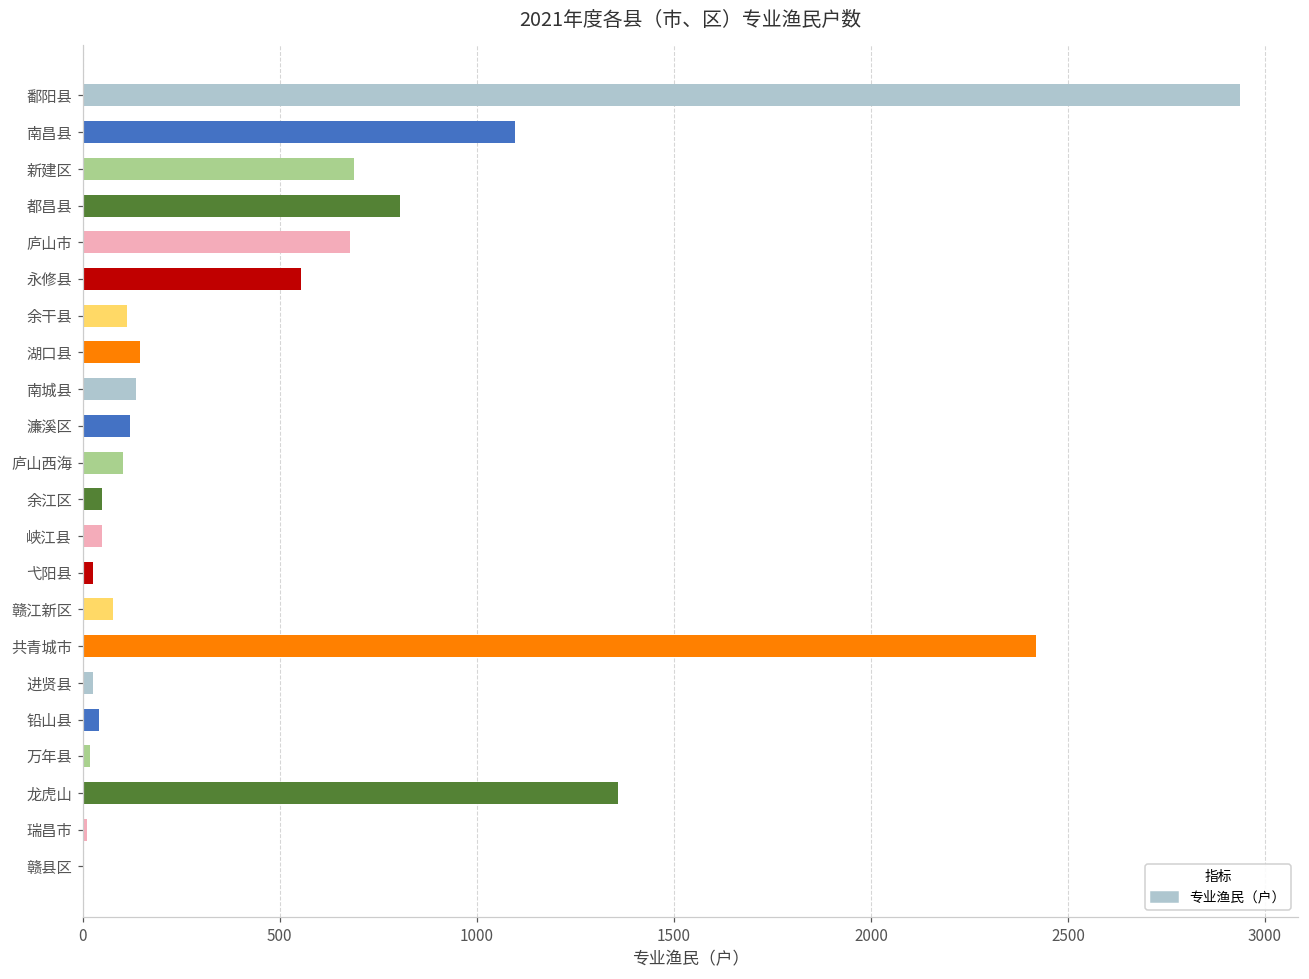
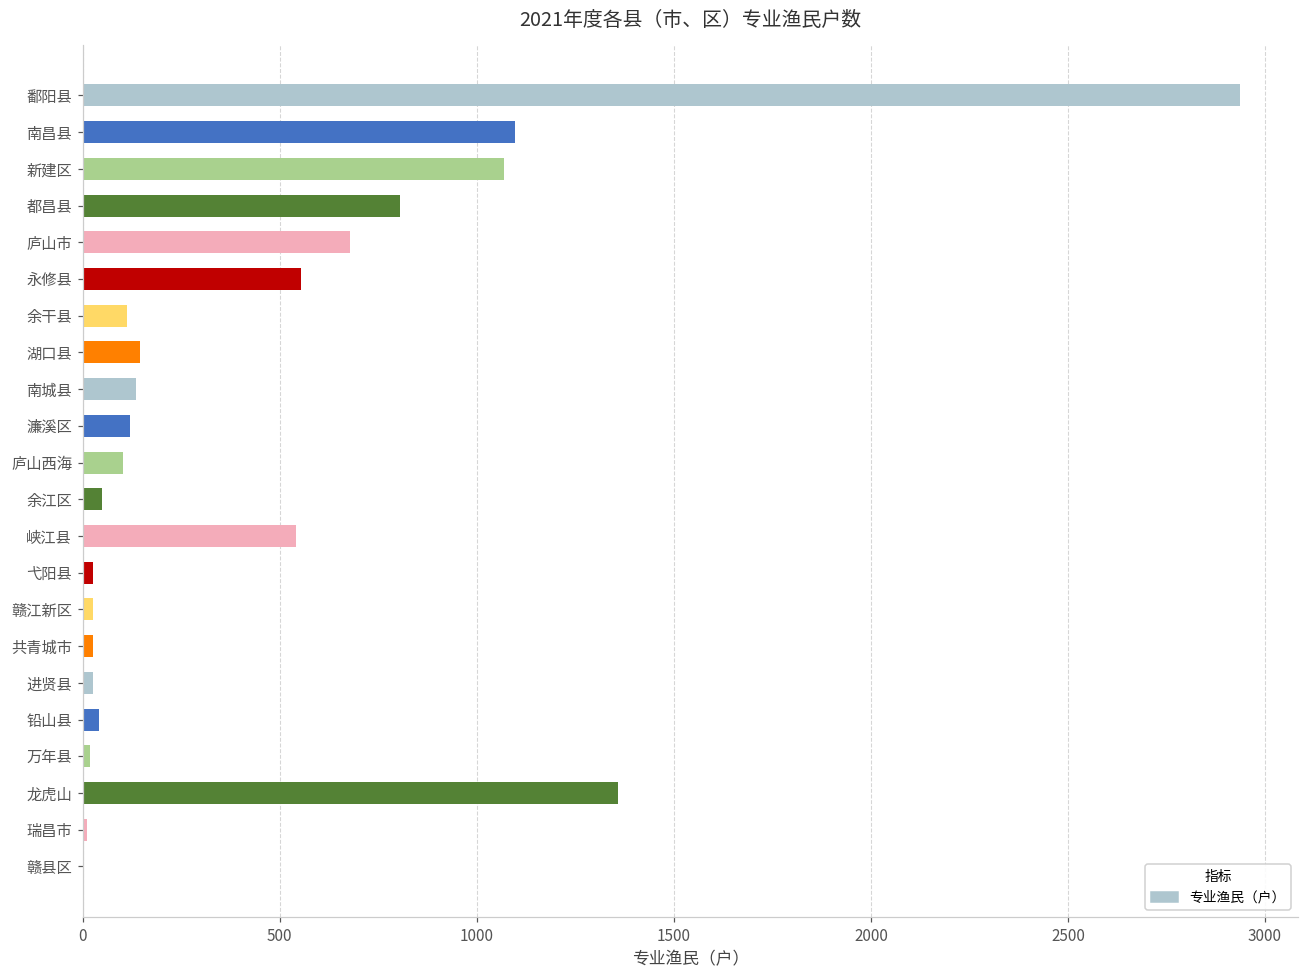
新建区: 690 -> 1070
峡江县: 50 -> 540
赣江新区: 80 -> 30
共青城市: 2420 -> 30
